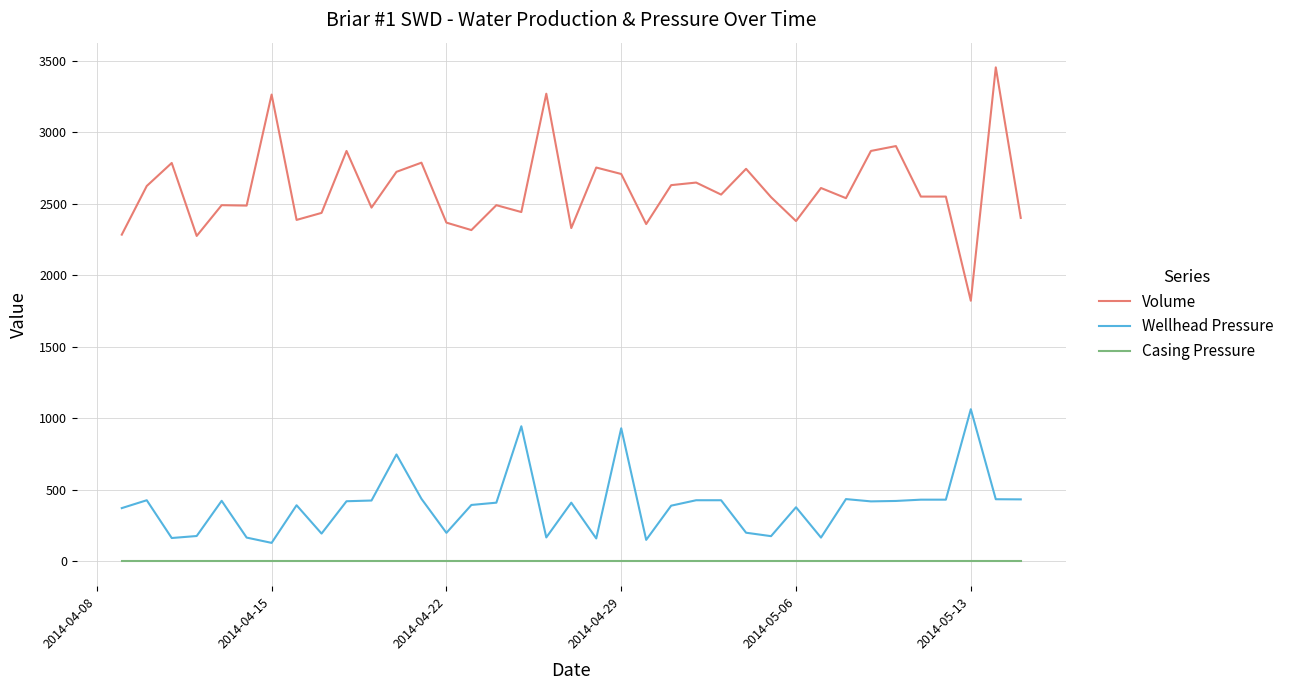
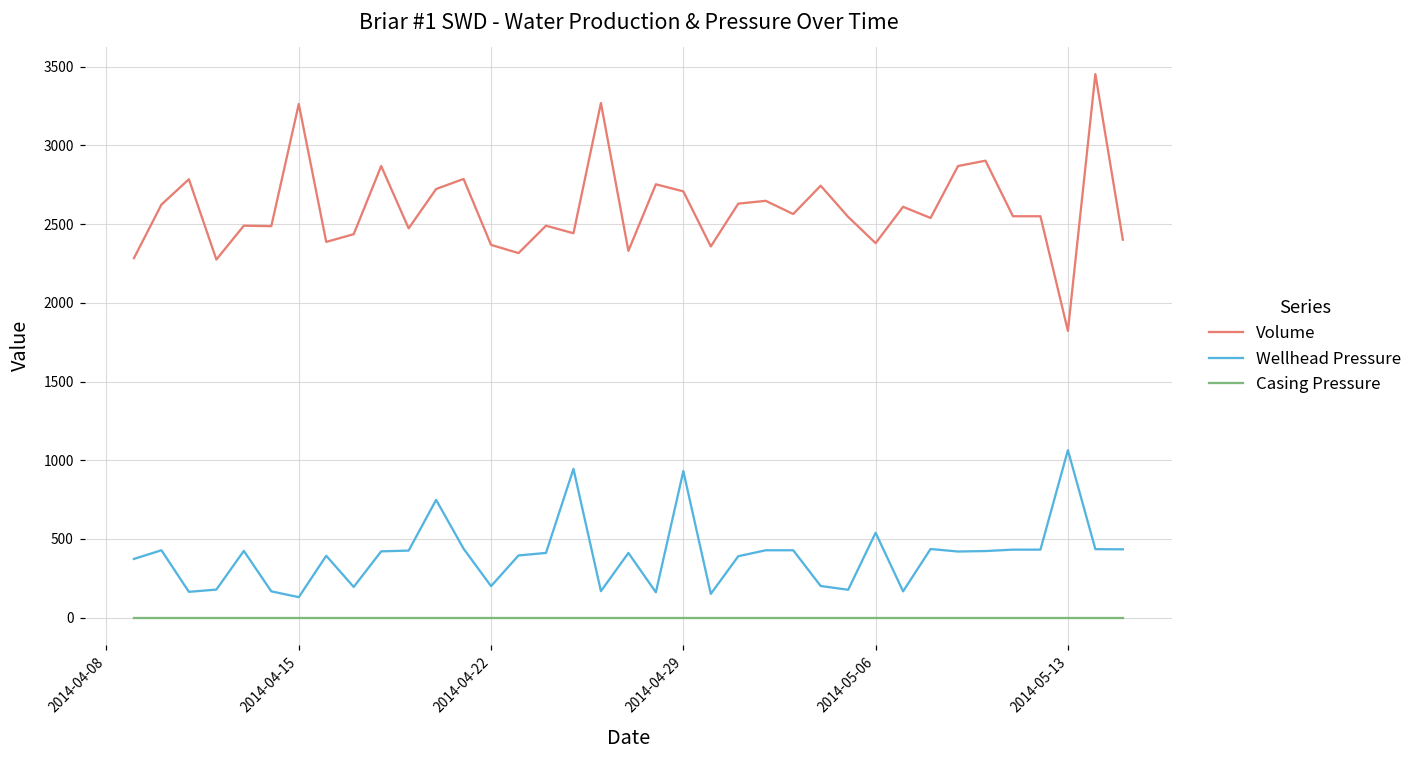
Wellhead Pressure, 2014-05-06: 380 -> 540
